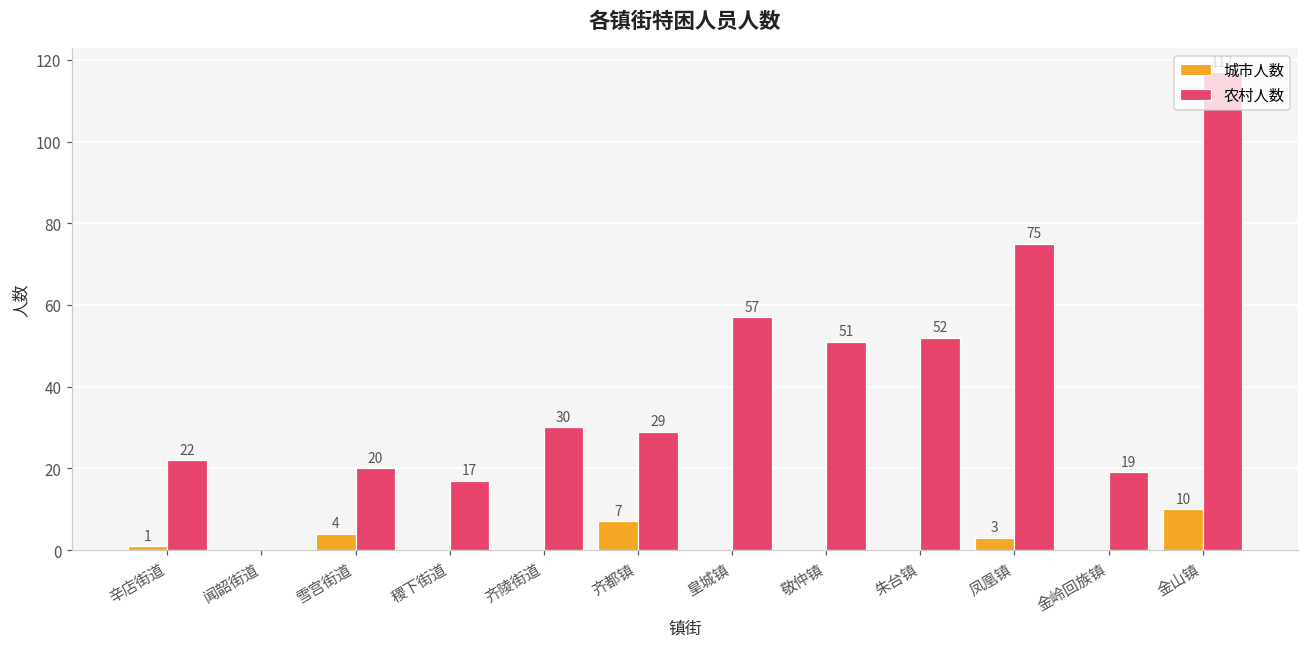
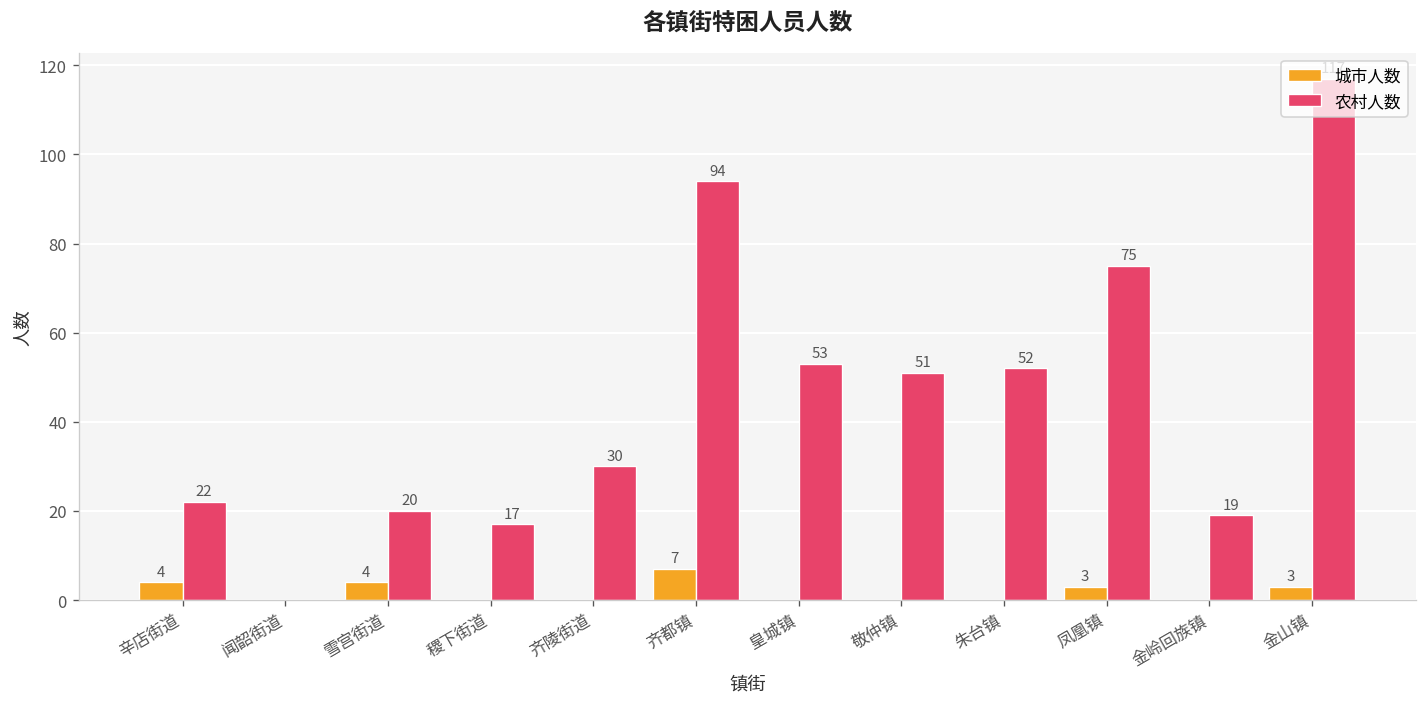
城市人数, 辛店街道: 1 -> 4
农村人数, 齐都镇: 29 -> 94
农村人数, 皇城镇: 57 -> 53
城市人数, 金山镇: 10 -> 3
